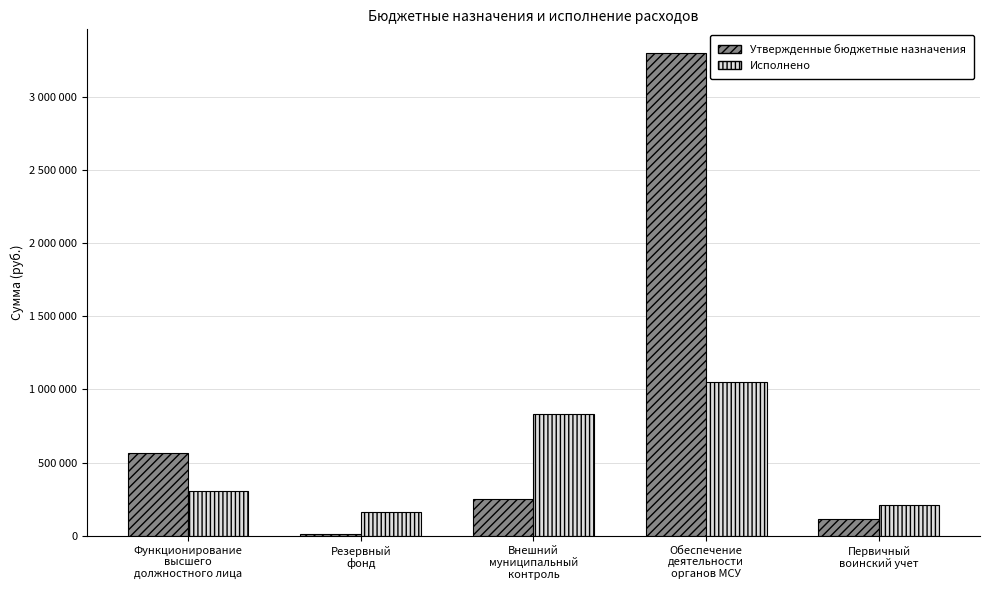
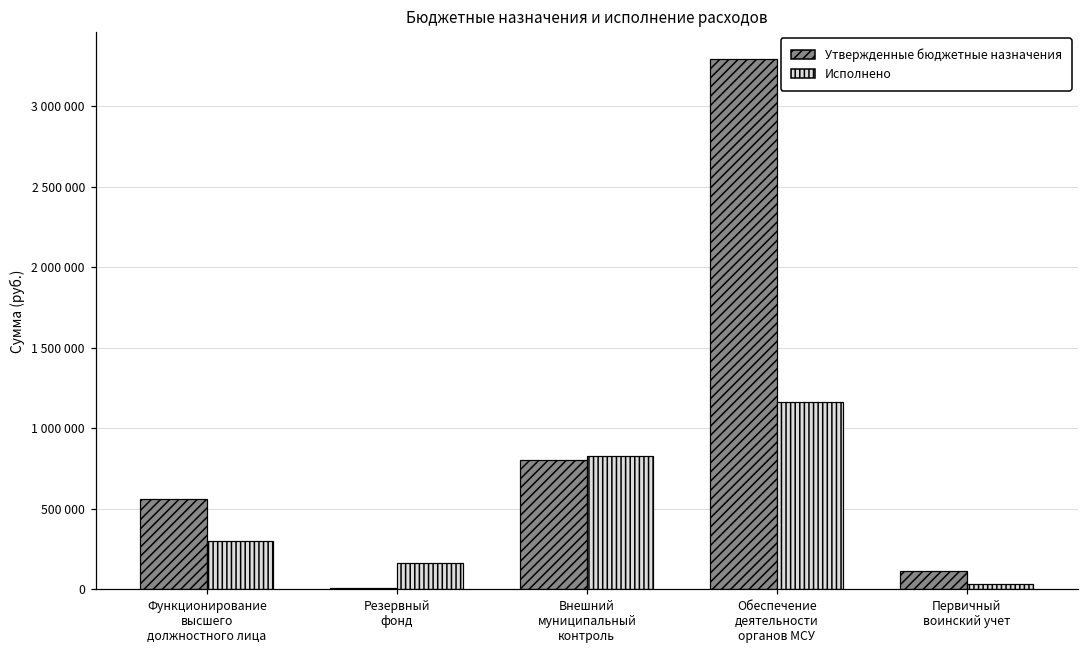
Утвержденные бюджетные назначения, Внешний муниципальный контроль: 250000 -> 800000
Исполнено, Обеспечение деятельности органов МСУ: 1050000 -> 1160000
Исполнено, Первичный воинский учет: 210000 -> 30000
